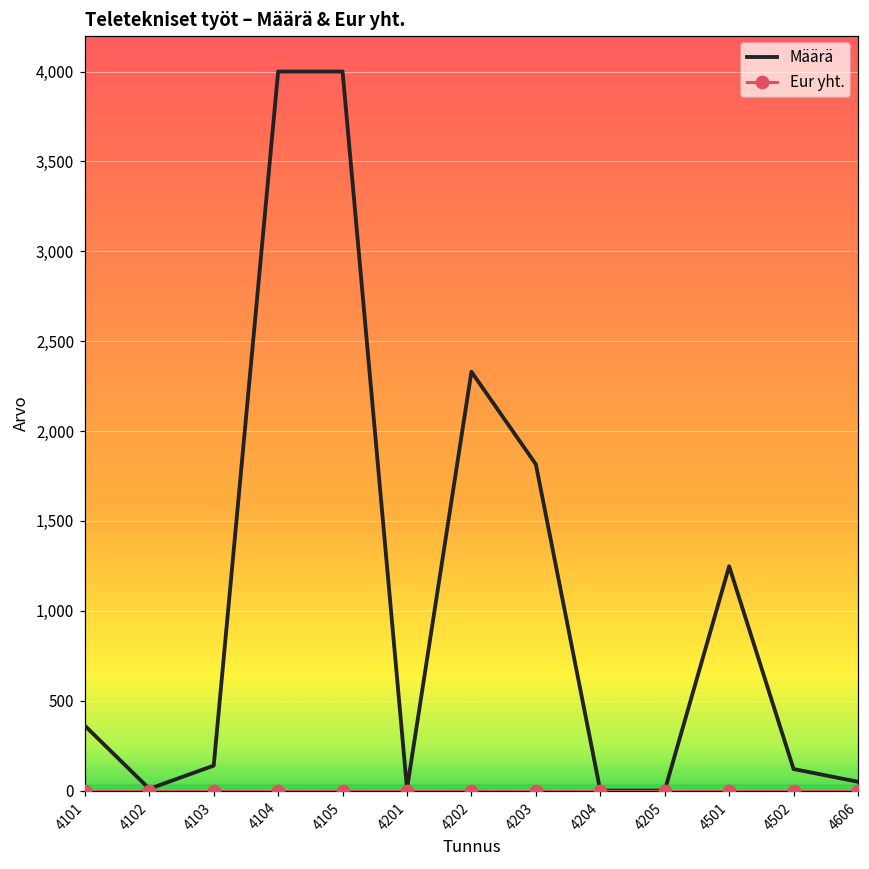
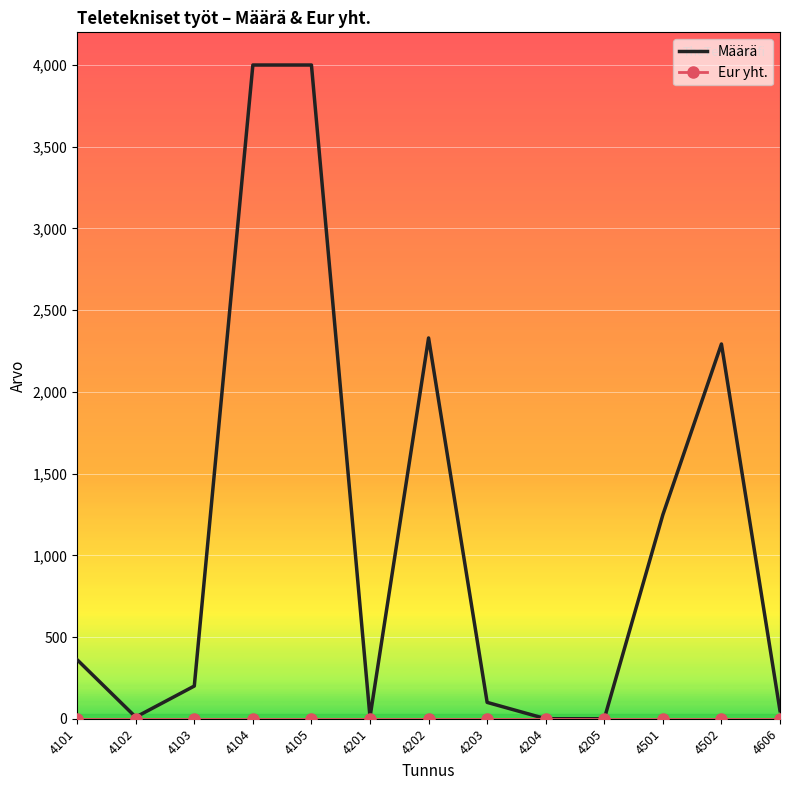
Määrä, 4103: 140 -> 200
Määrä, 4203: 1,820 -> 100
Määrä, 4502: 120 -> 2,290
